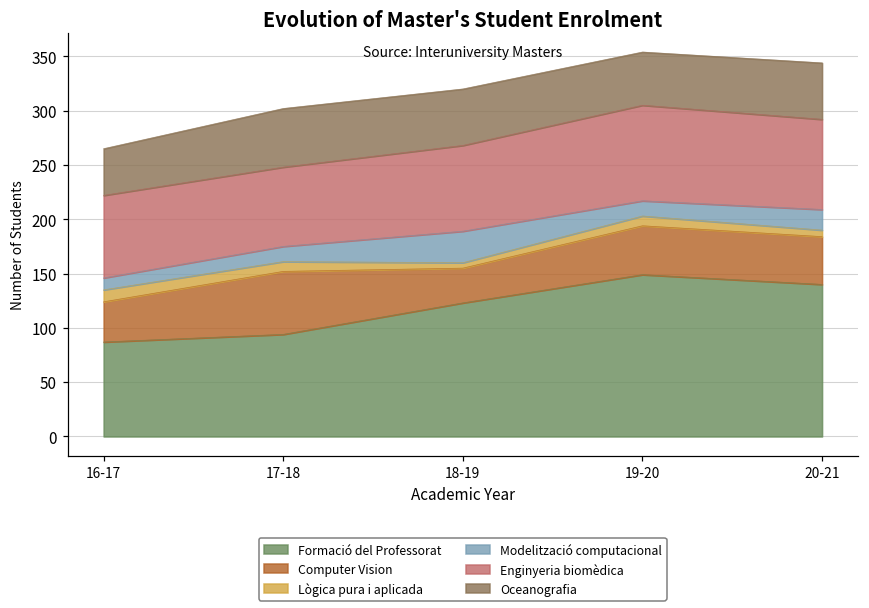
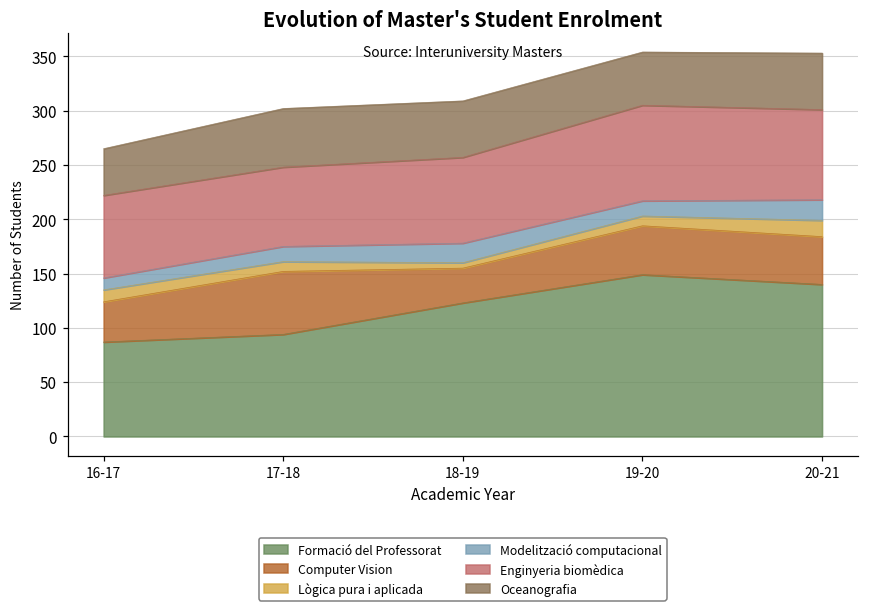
Modelització computacional, 18-19: 30 -> 20
Lògica pura i aplicada, 20-21: 10 -> 20
